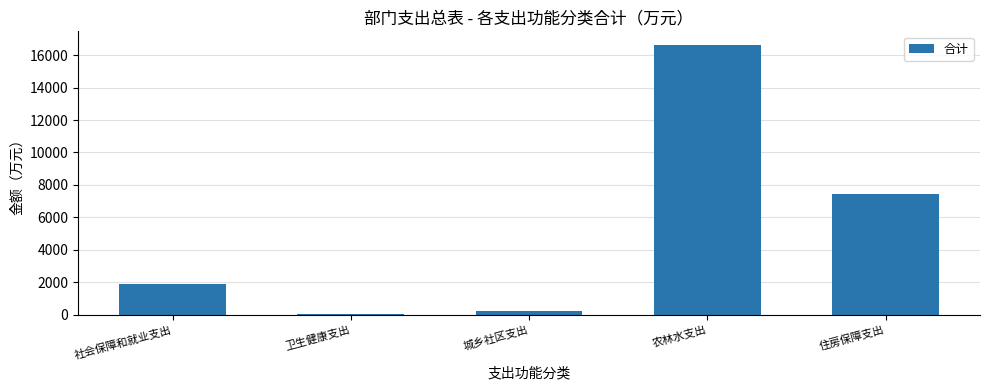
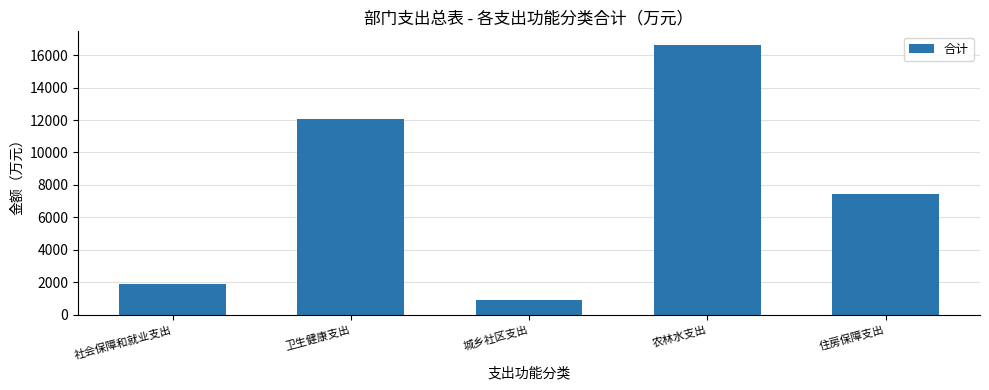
卫生健康支出: 0 -> 12100
城乡社区支出: 200 -> 900
